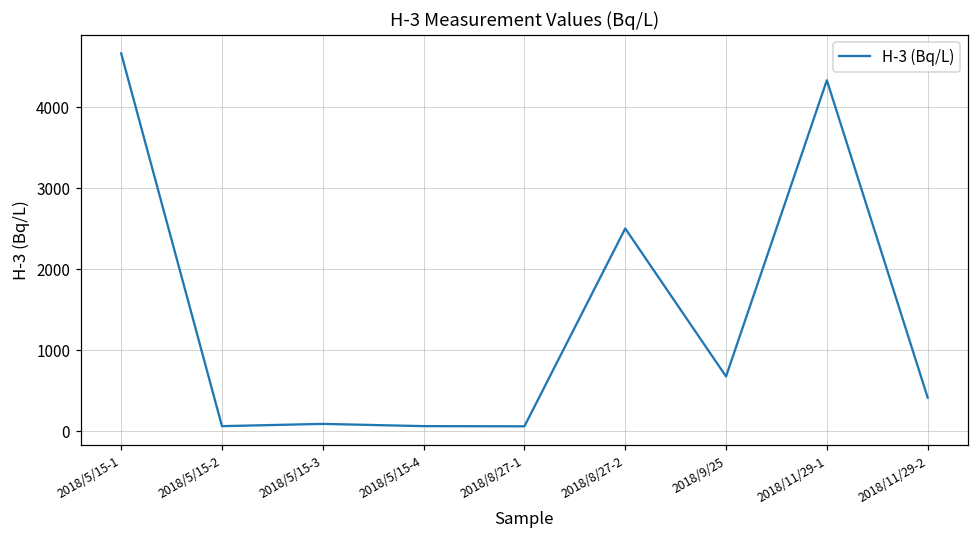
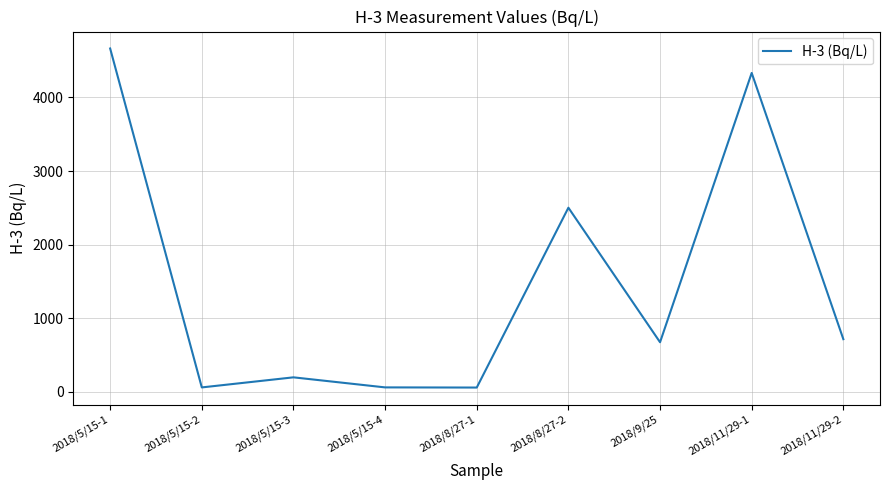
2018/5/15-3: 100 -> 200
2018/11/29-2: 400 -> 700
